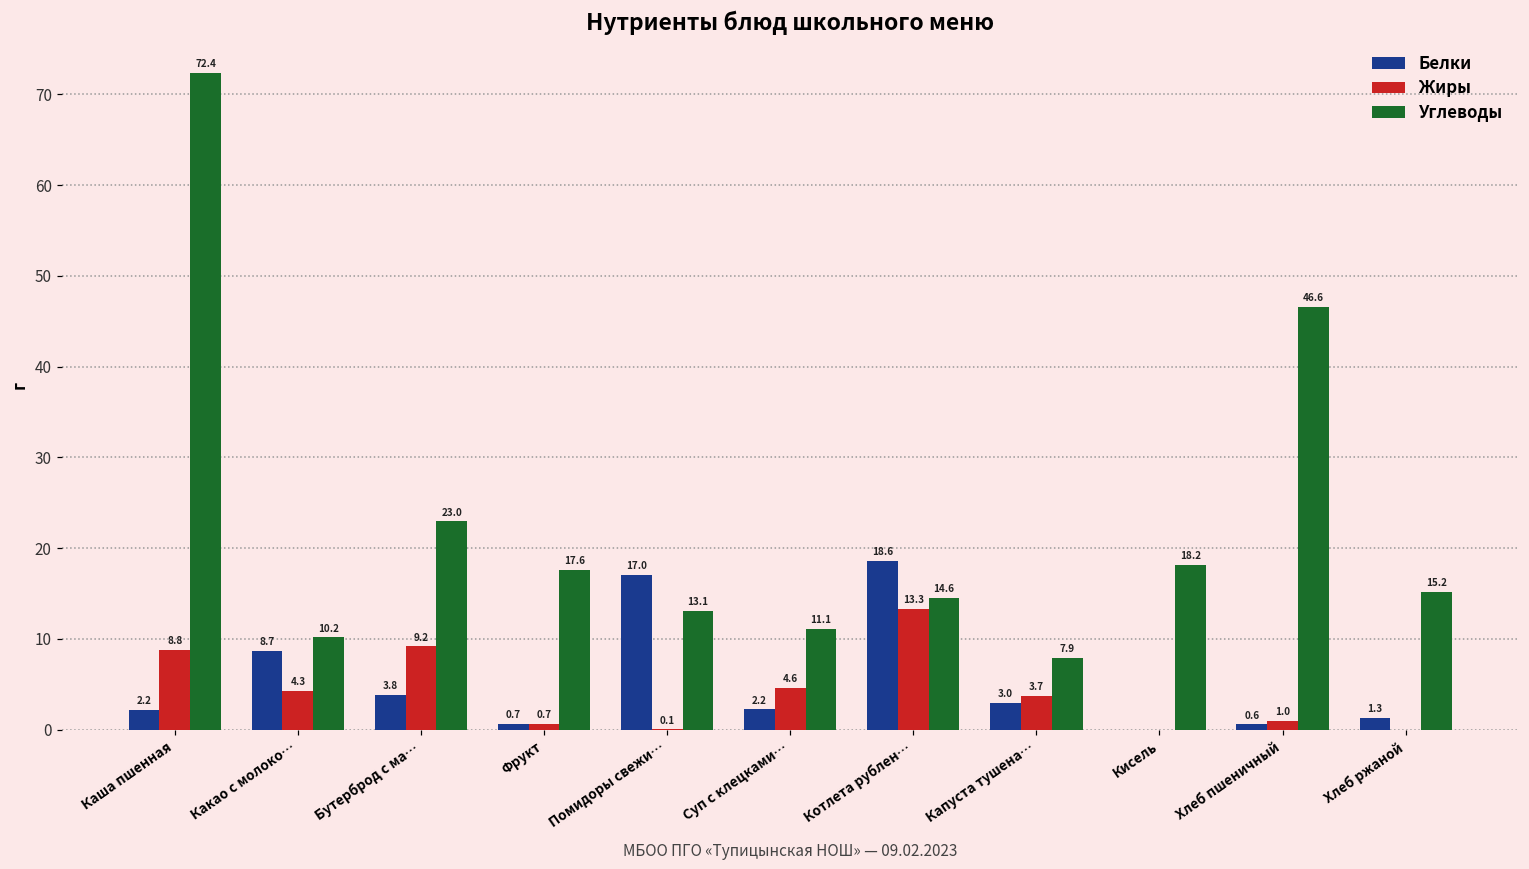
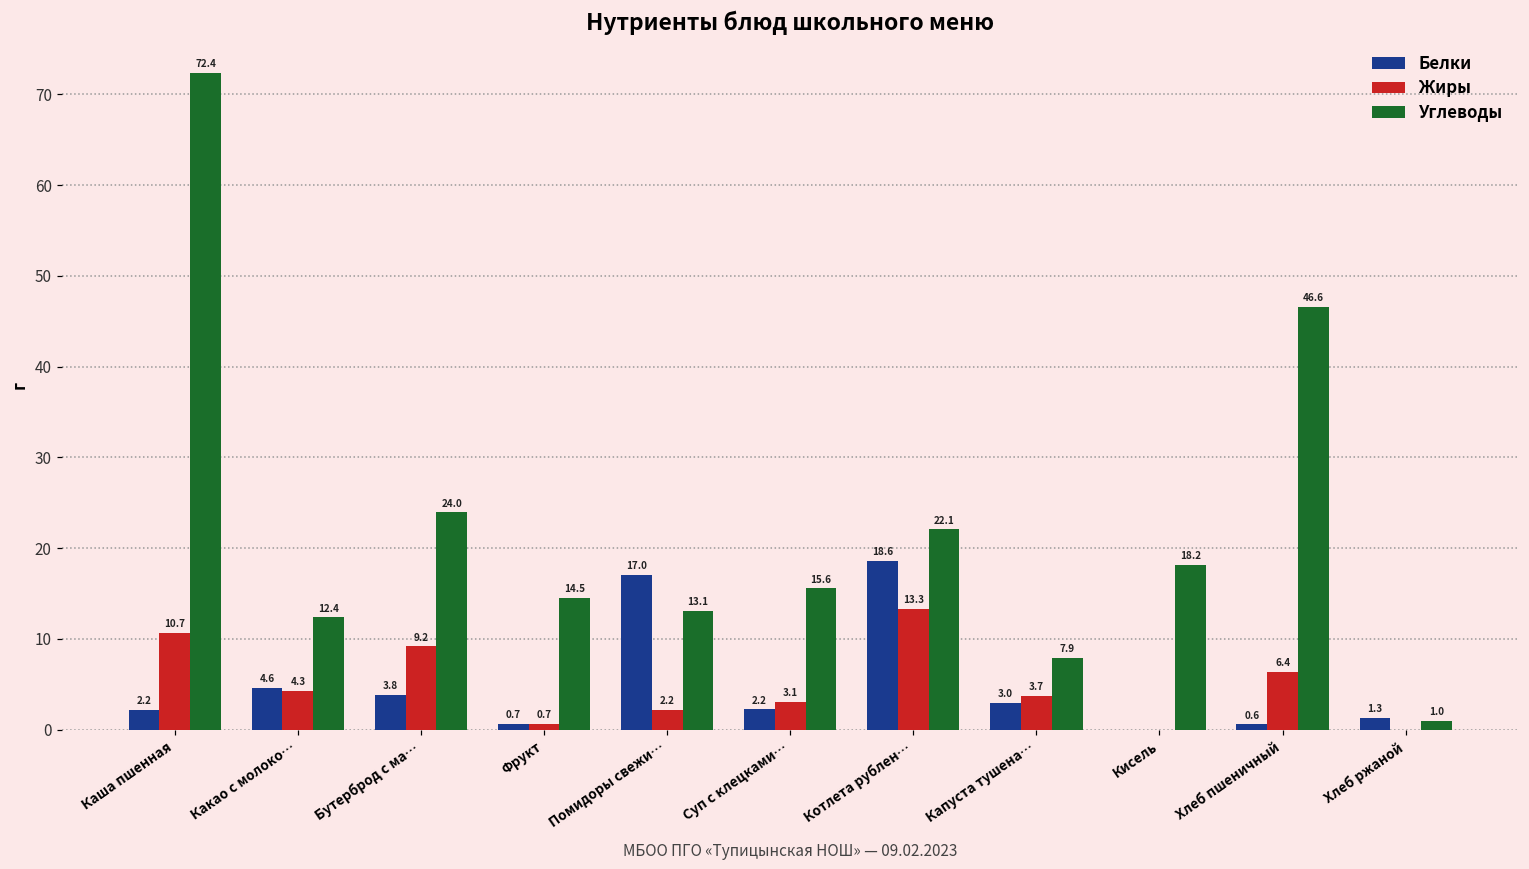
Жиры, Каша пшенная: 8.8 -> 10.7
Белки, Какао с молоко…: 8.7 -> 4.6
Углеводы, Какао с молоко…: 10.2 -> 12.4
Углеводы, Бутерброд с ма…: 23.0 -> 24.0
Углеводы, Фрукт: 17.6 -> 14.5
Жиры, Помидоры свежи…: 0.1 -> 2.2
Жиры, Суп с клецками…: 4.6 -> 3.1
Углеводы, Суп с клецками…: 11.1 -> 15.6
Углеводы, Котлета рублен…: 14.6 -> 22.1
Жиры, Хлеб пшеничный: 1.0 -> 6.4
Углеводы, Хлеб ржаной: 15.2 -> 1.0
